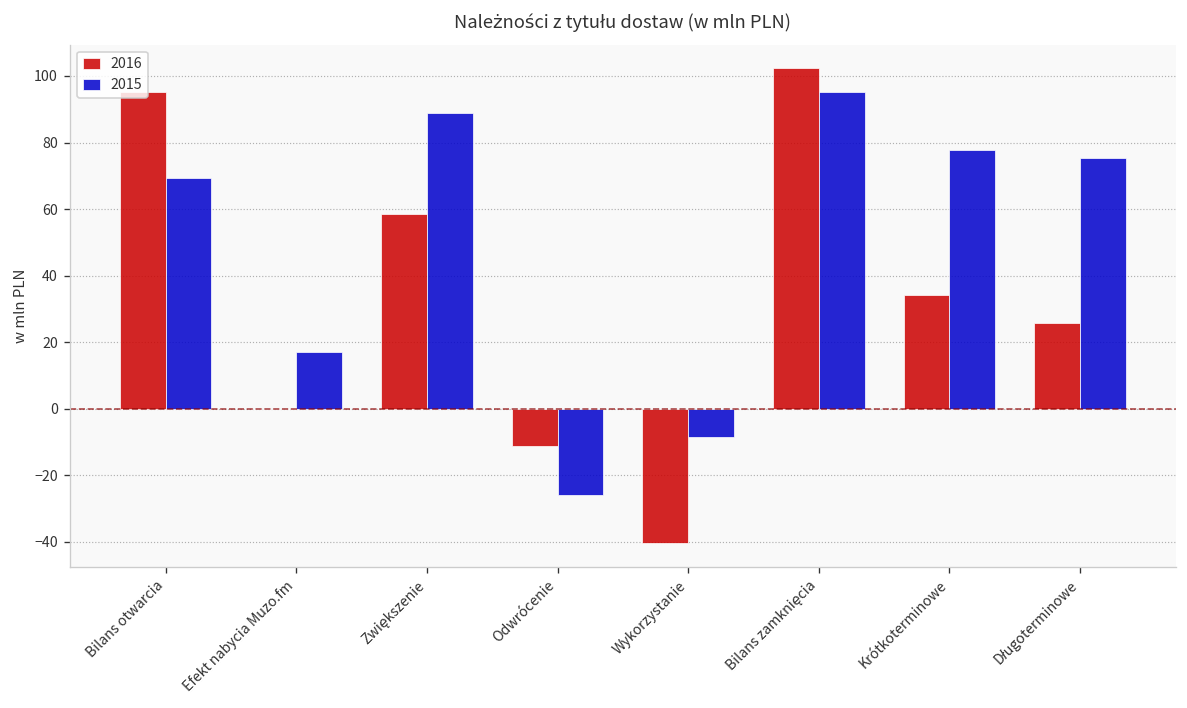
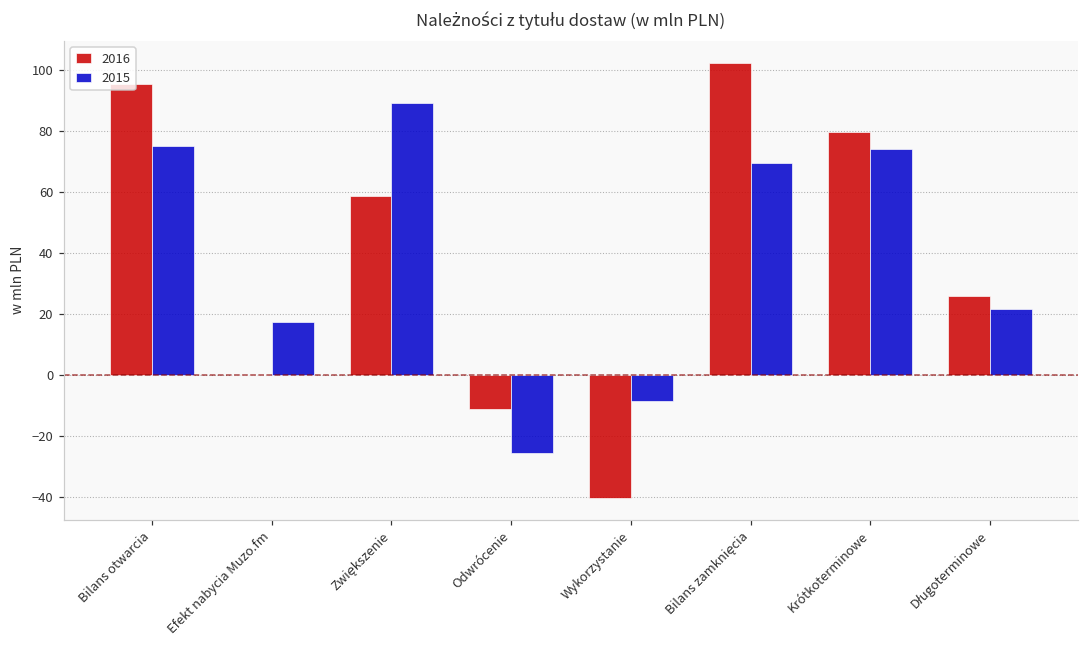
2015, Bilans otwarcia: 69 -> 75
2015, Bilans zamknięcia: 95 -> 69
2016, Krótkoterminowe: 34 -> 79
2015, Krótkoterminowe: 78 -> 74
2015, Długoterminowe: 75 -> 21
